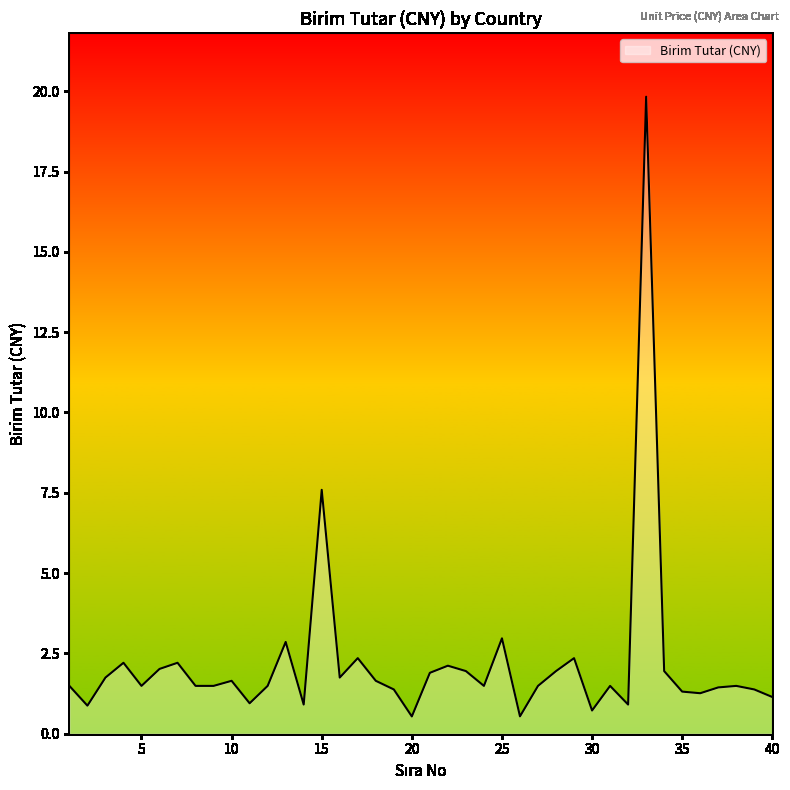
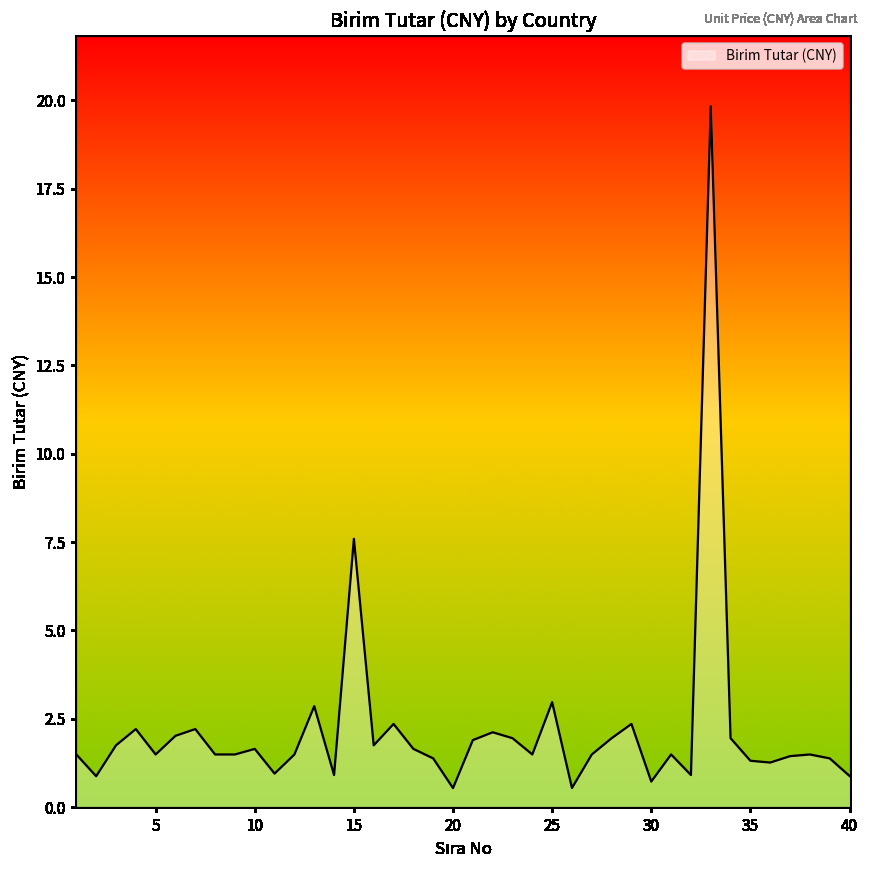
40: 1.1 -> 0.9
